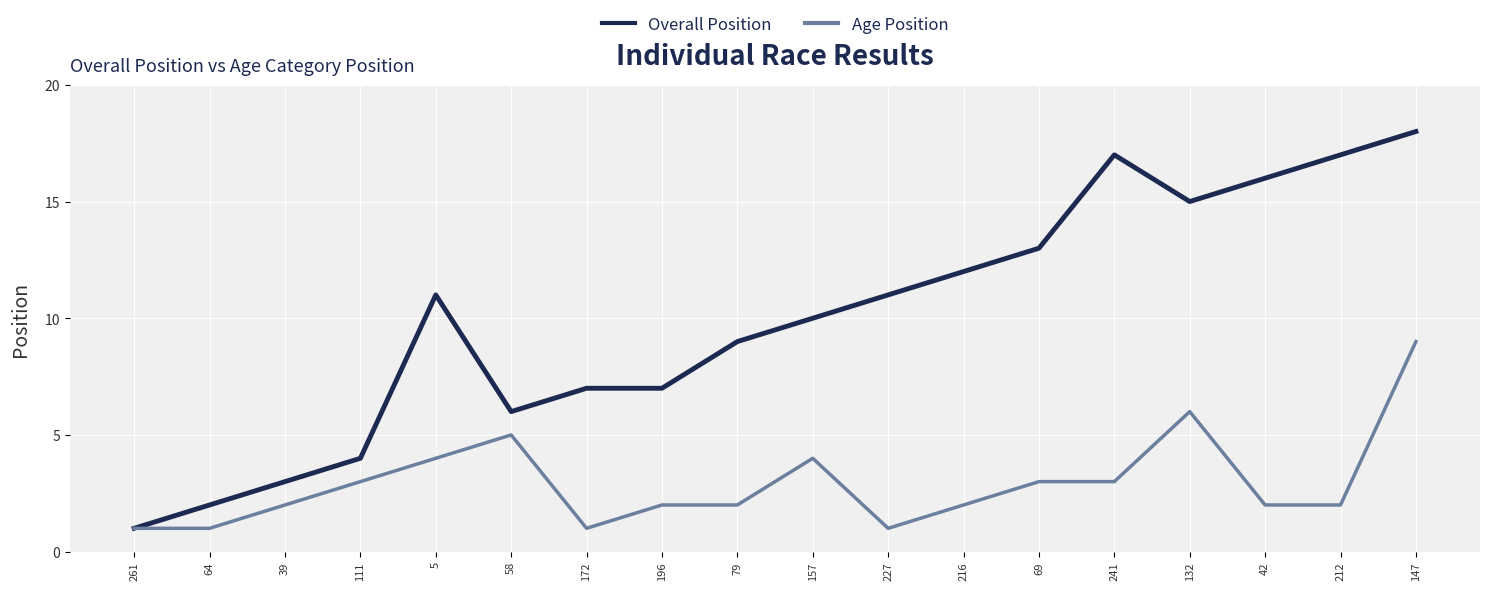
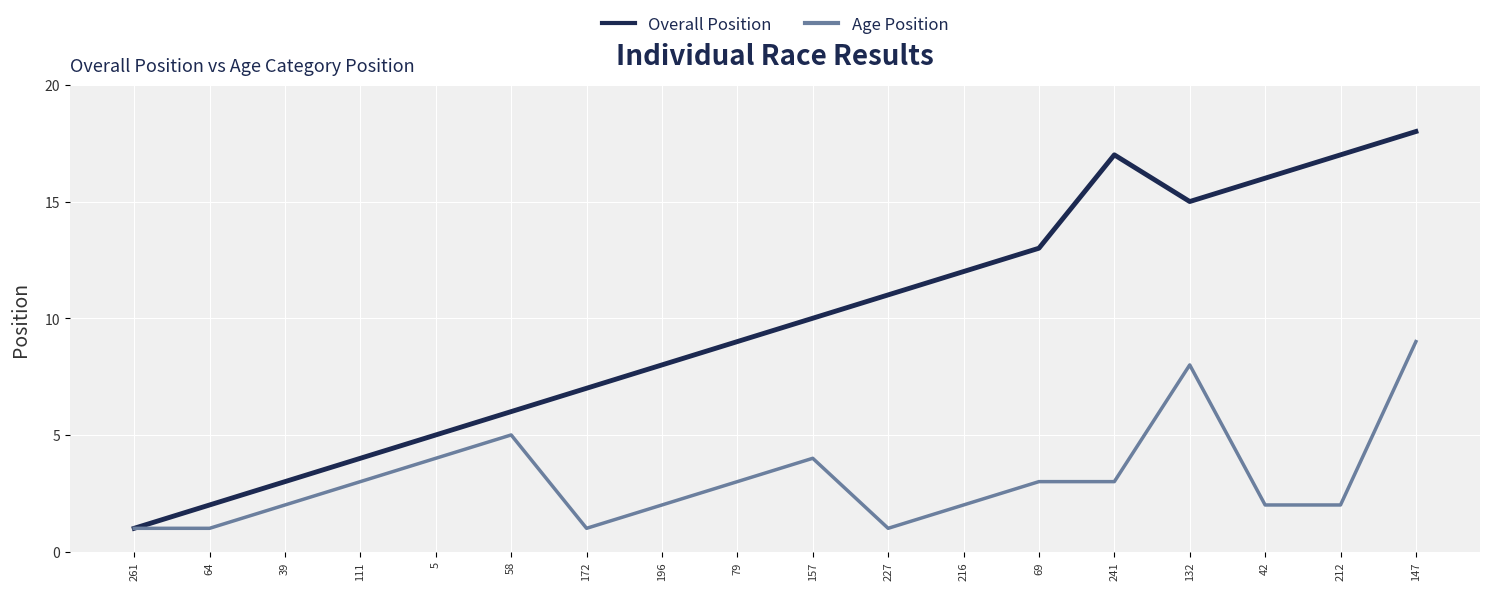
Overall Position, 5: 11 -> 5
Overall Position, 196: 7 -> 8
Age Position, 79: 2 -> 3
Age Position, 132: 6 -> 8
